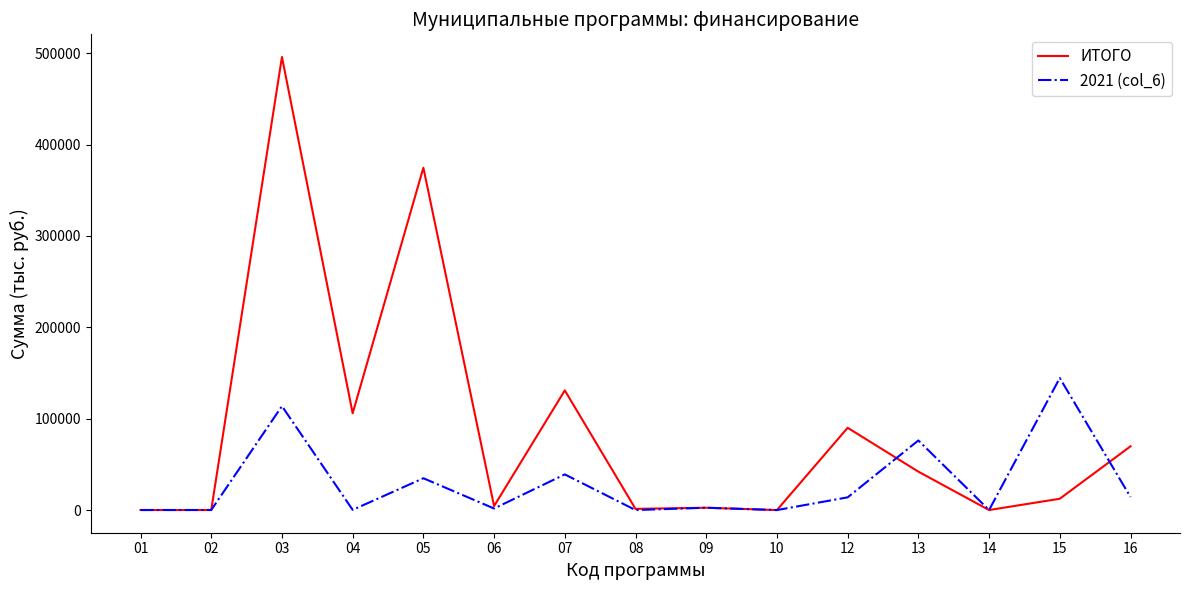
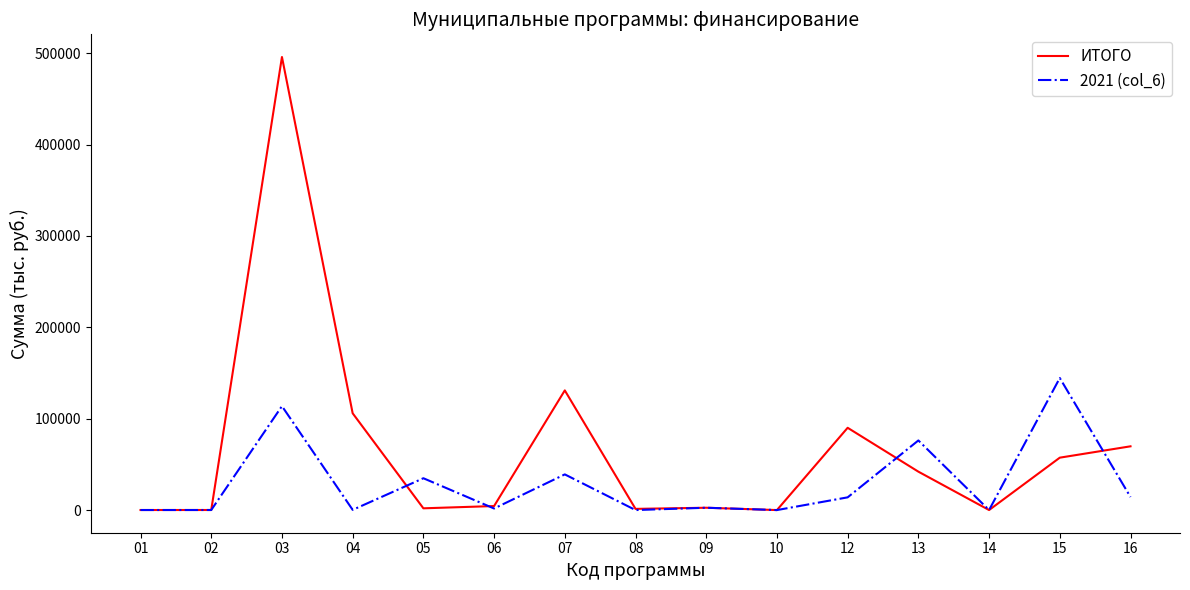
ИТОГО, 05: 370000 -> 0
ИТОГО, 15: 10000 -> 60000
